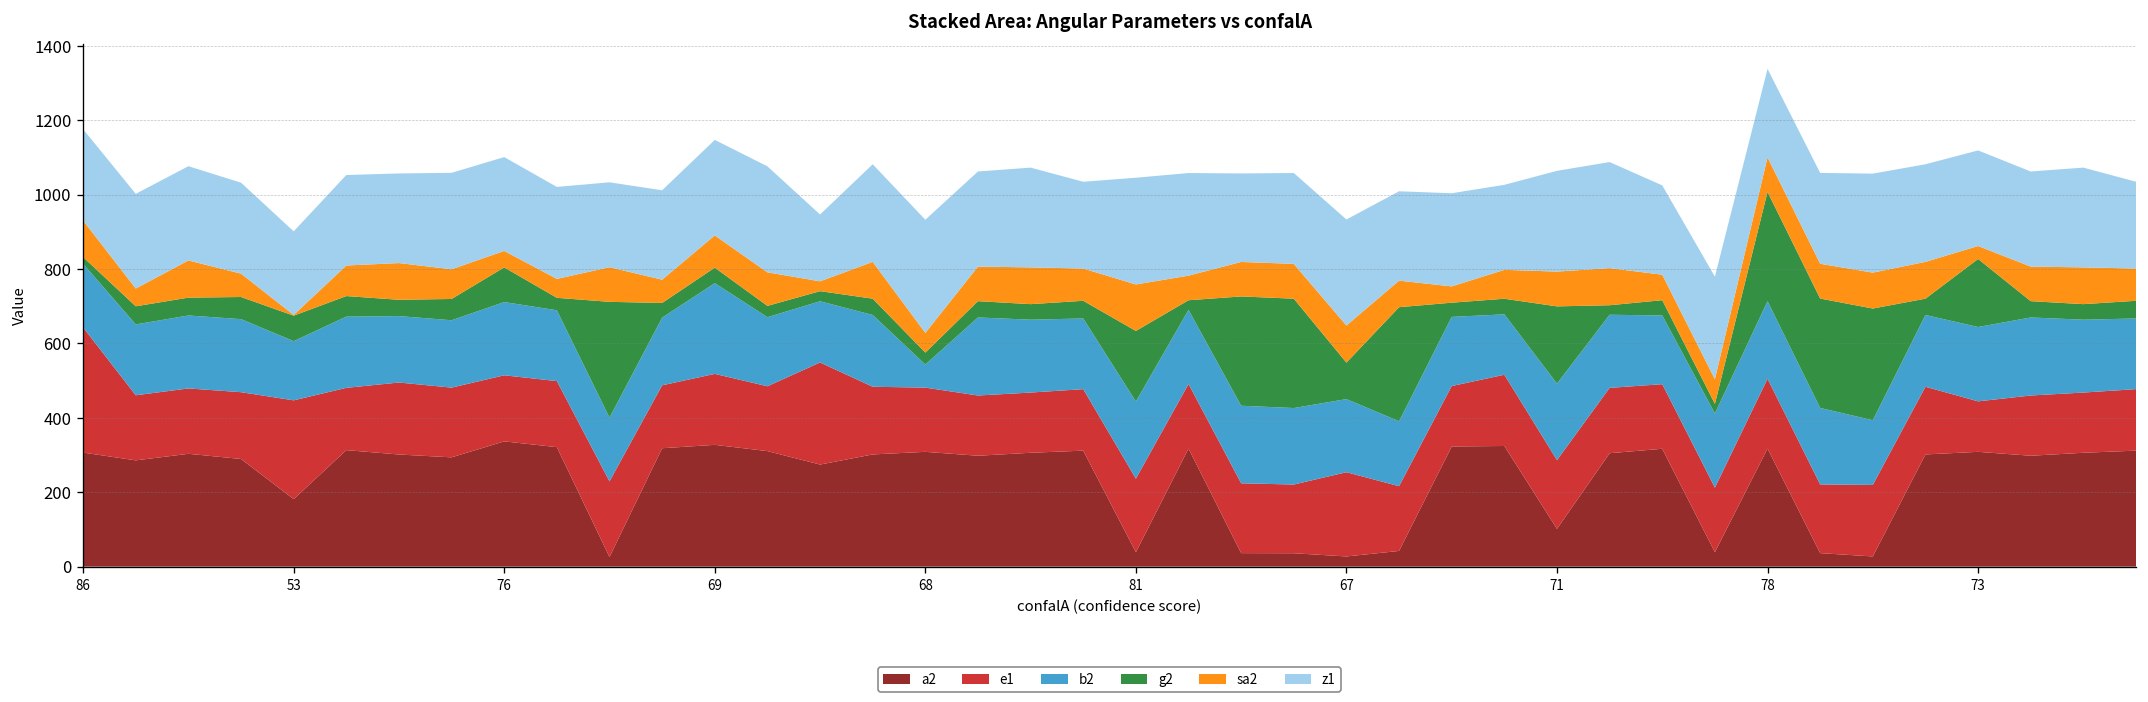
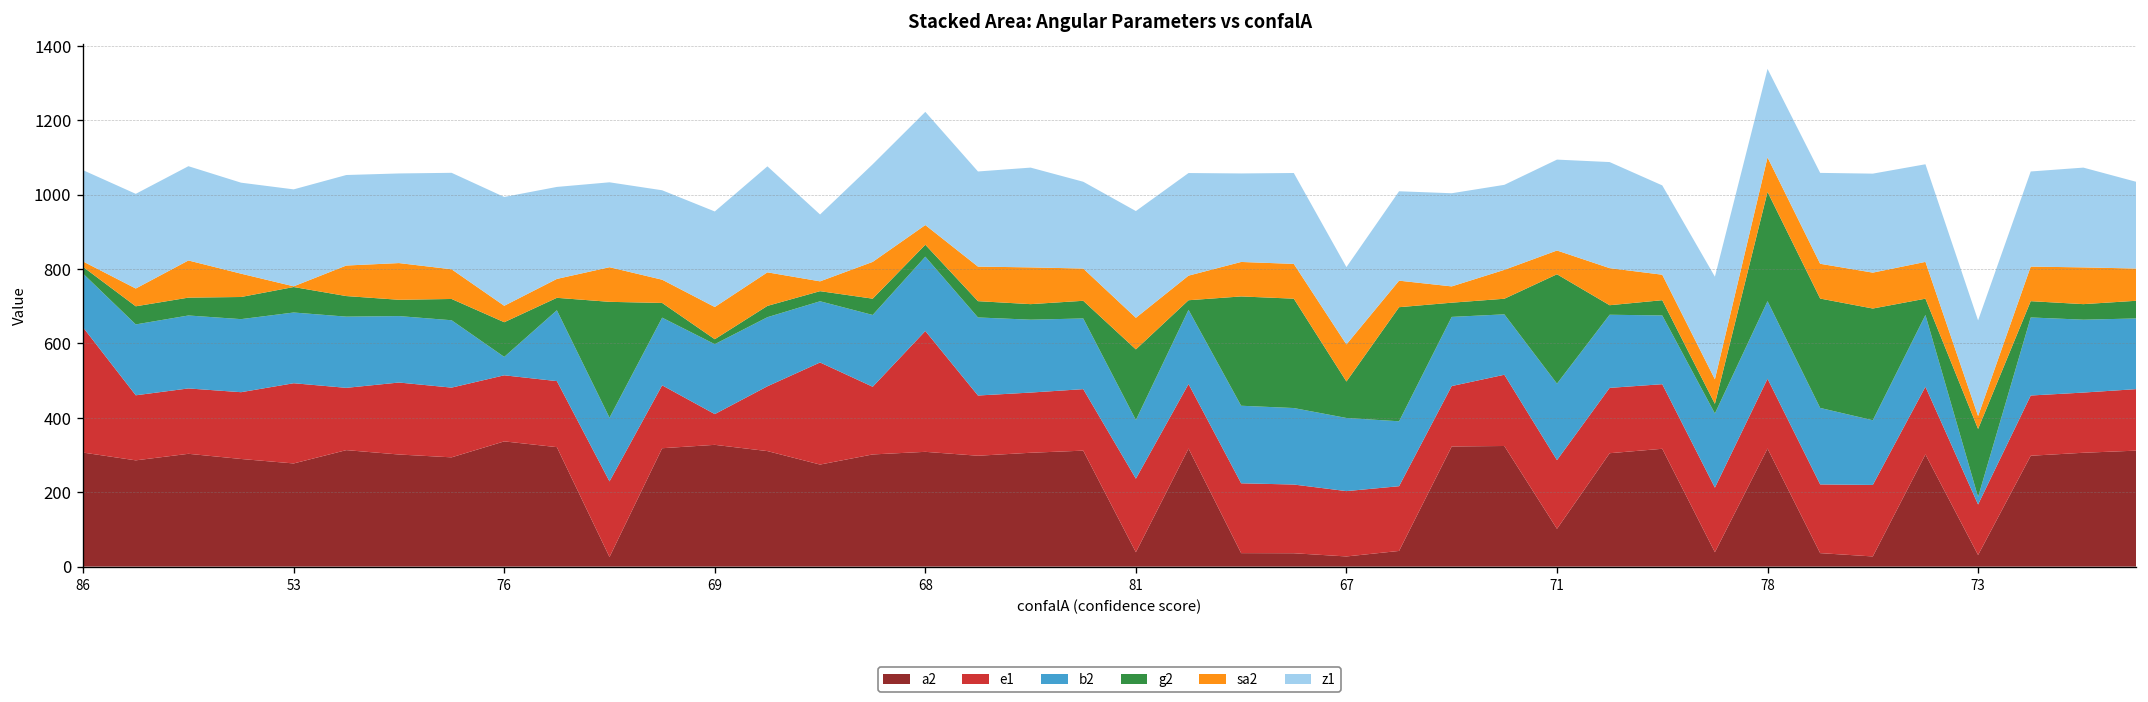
b2, 86: 170 -> 140
sa2, 86: 100 -> 10
a2, 53: 180 -> 280
e1, 53: 270 -> 220
b2, 53: 160 -> 190
z1, 53: 220 -> 260
b2, 76: 200 -> 50
z1, 76: 250 -> 290
e1, 69: 190 -> 80
b2, 69: 240 -> 190
g2, 69: 40 -> 10
e1, 68: 170 -> 320
b2, 68: 60 -> 200
b2, 81: 210 -> 160
sa2, 81: 120 -> 80
e1, 67: 230 -> 180
z1, 67: 290 -> 210
g2, 71: 210 -> 290
sa2, 71: 90 -> 60
z1, 71: 270 -> 240
a2, 73: 310 -> 30
b2, 73: 200 -> 20
